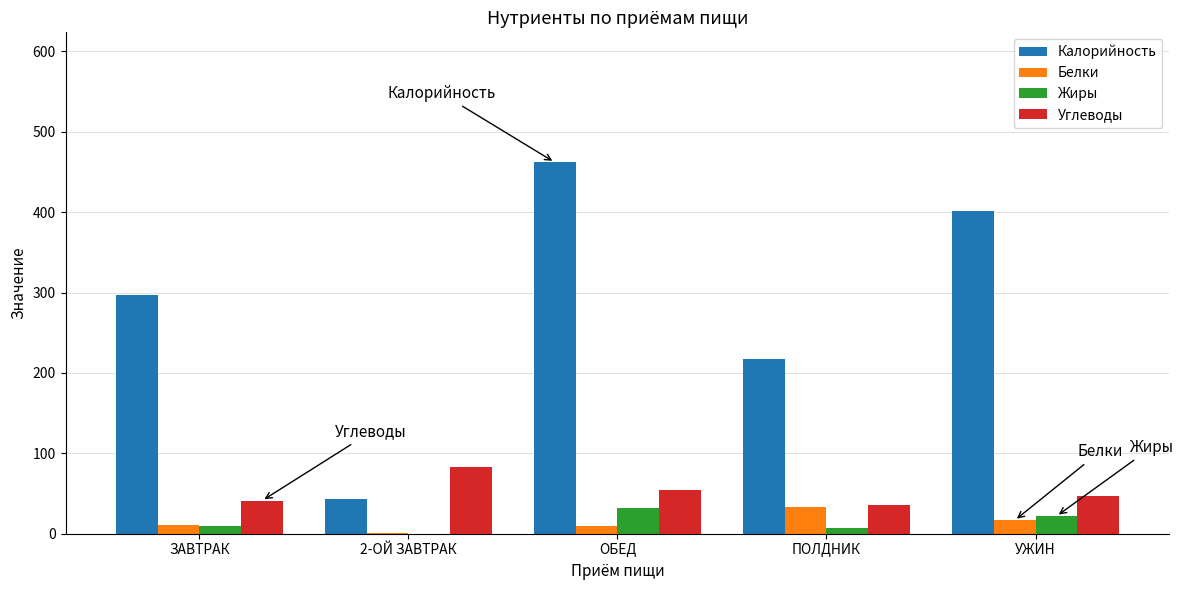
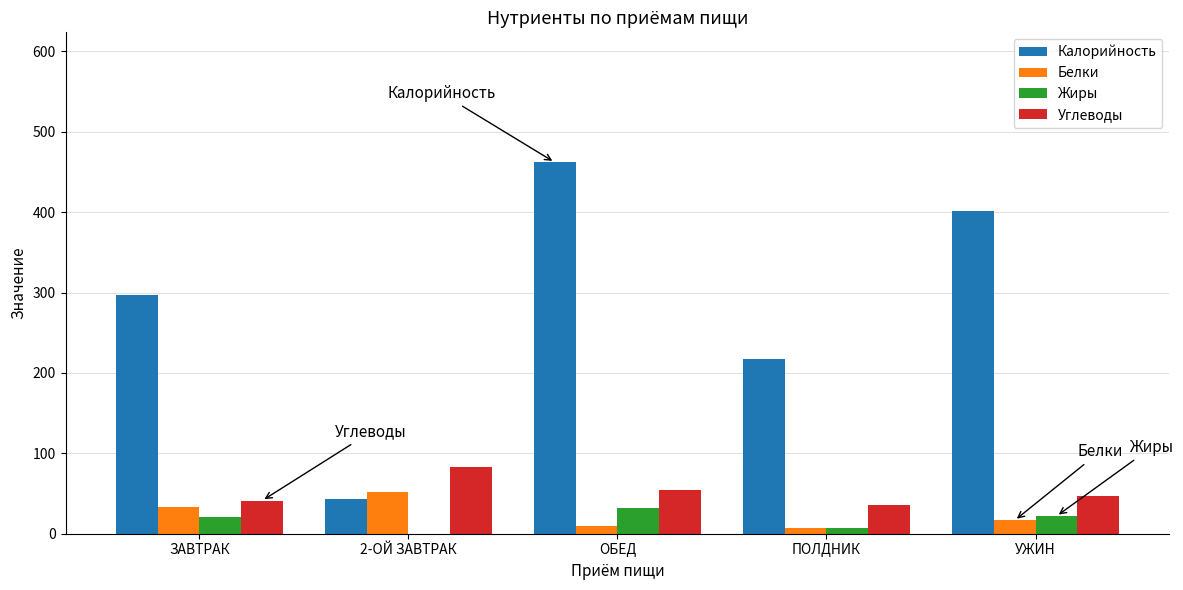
Белки, ЗАВТРАК: 10 -> 30
Жиры, ЗАВТРАК: 10 -> 20
Белки, 2-ОЙ ЗАВТРАК: 0 -> 50
Белки, ПОЛДНИК: 30 -> 10
